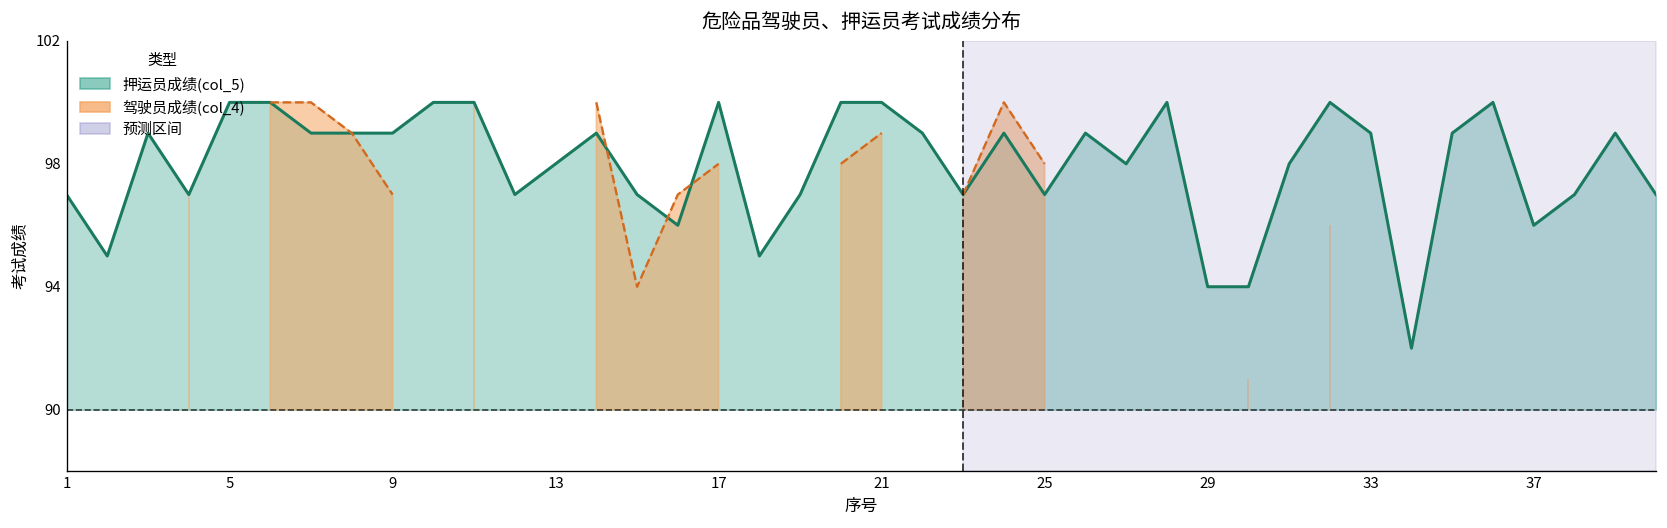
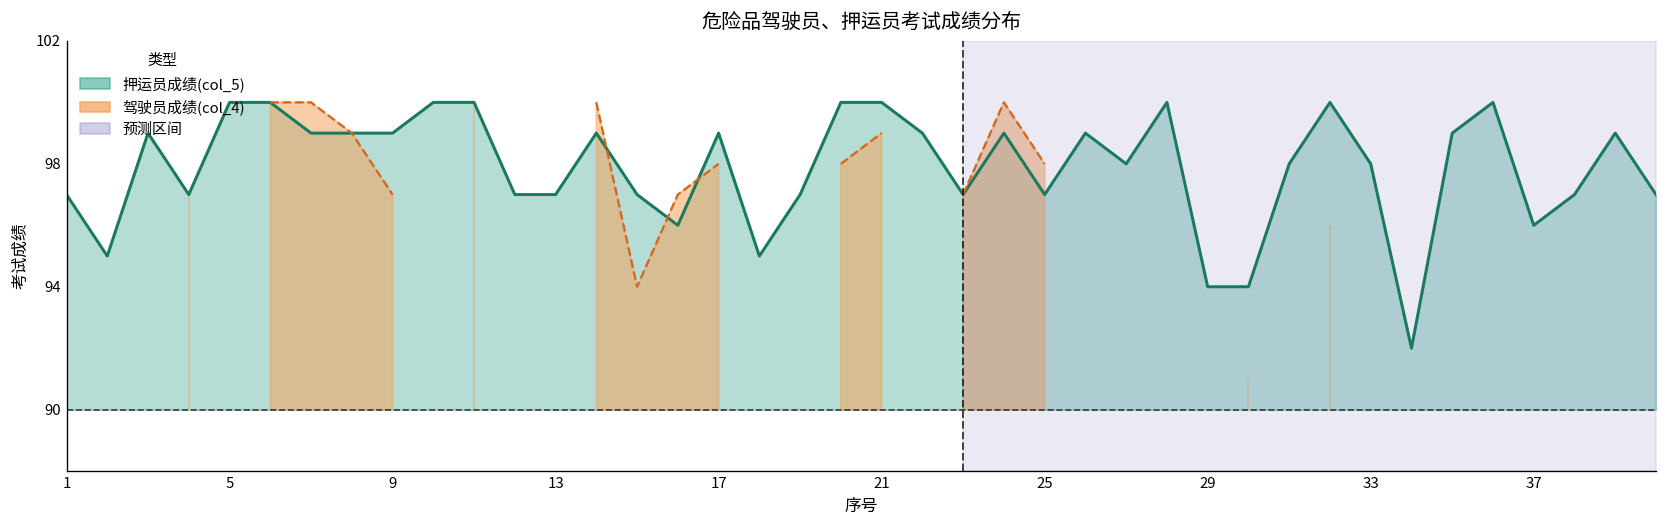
押运员成绩(col_5), 13: 98 -> 97
押运员成绩(col_5), 17: 100 -> 99
押运员成绩(col_5), 33: 99 -> 98
